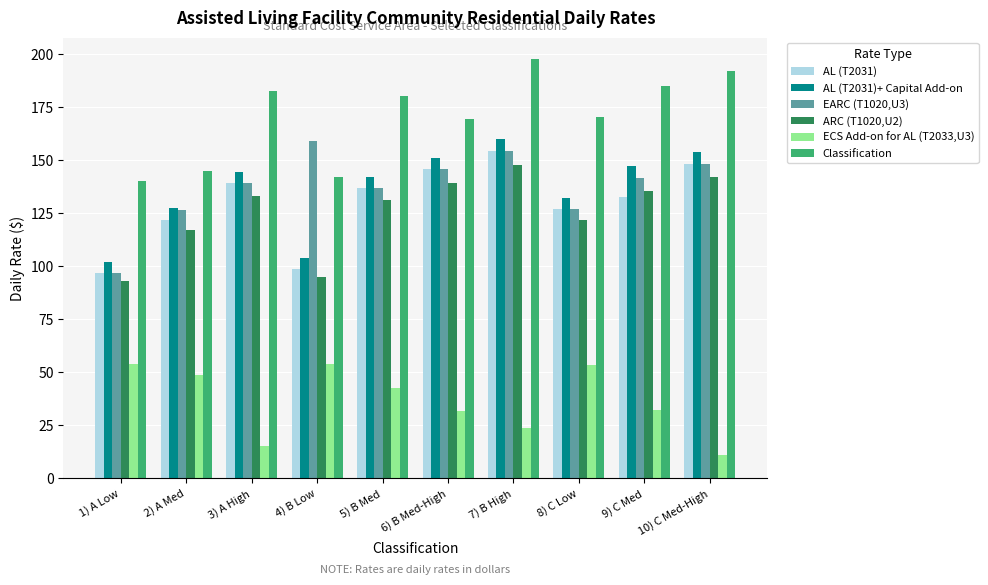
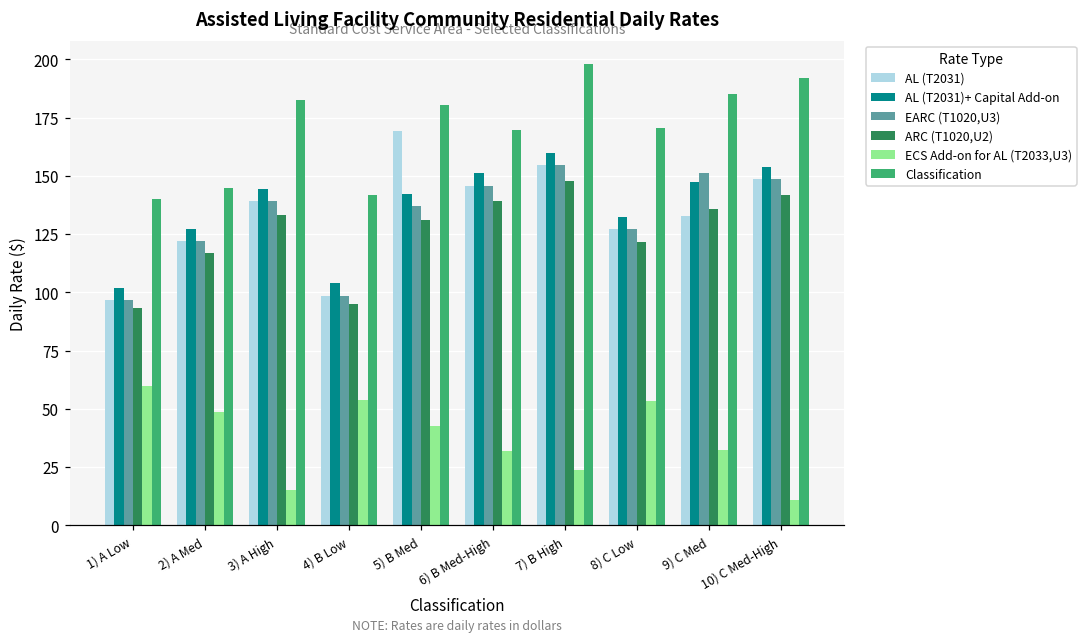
ECS Add-on for AL (T2033,U3), 1) A Low: 54 -> 60
EARC (T1020,U3), 2) A Med: 127 -> 122
EARC (T1020,U3), 4) B Low: 159 -> 98
AL (T2031), 5) B Med: 137 -> 169
EARC (T1020,U3), 9) C Med: 142 -> 151
